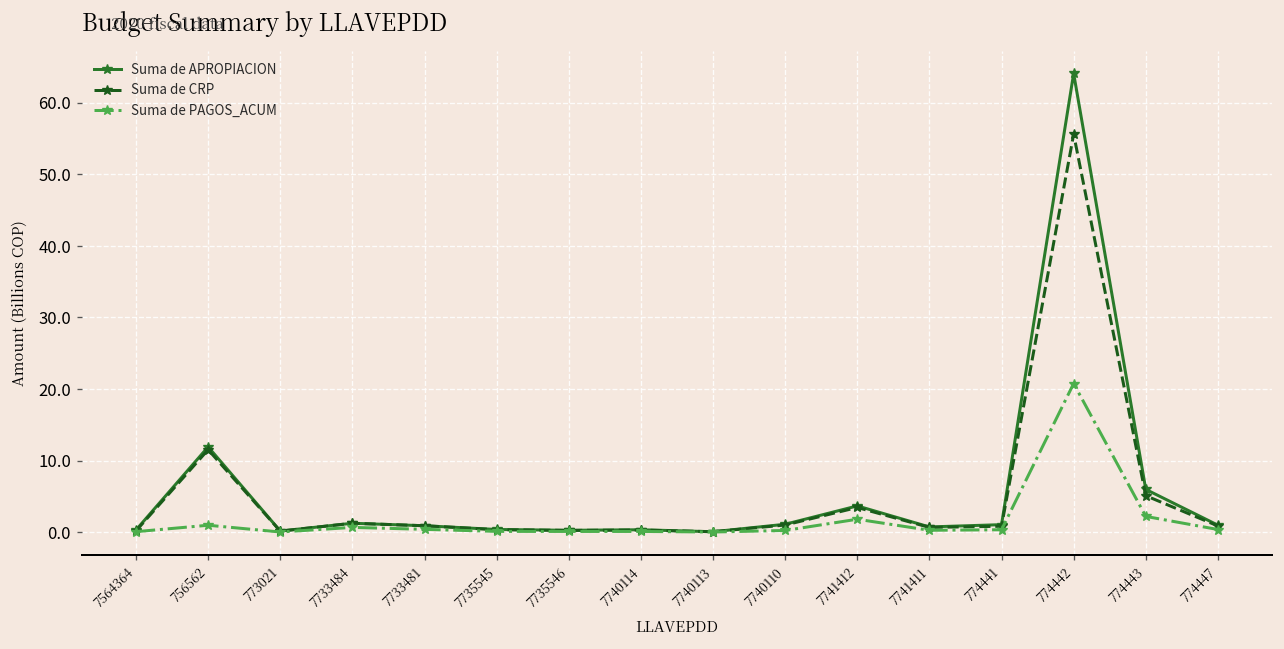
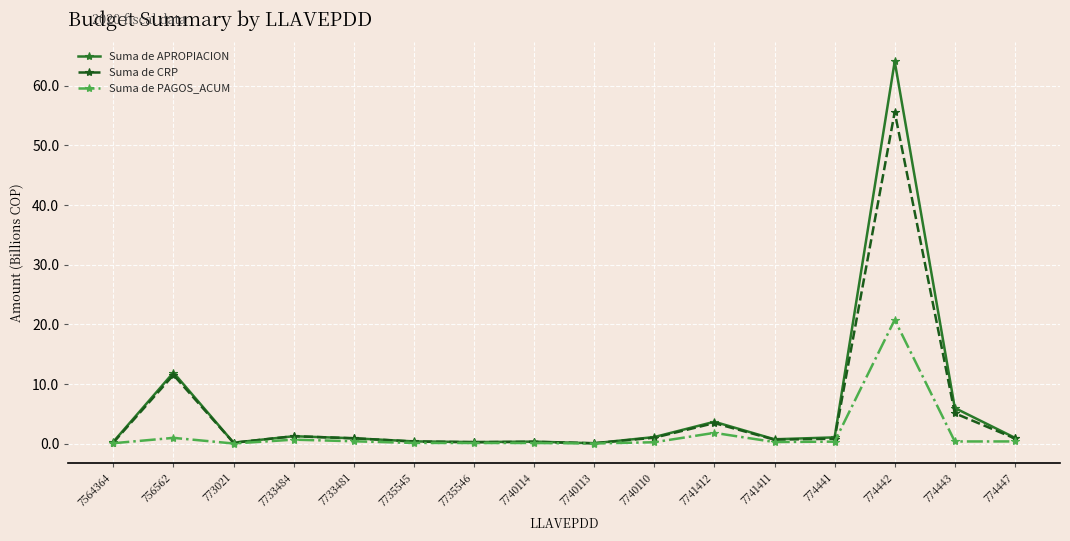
Suma de PAGOS_ACUM, 774443: 2 -> 0
